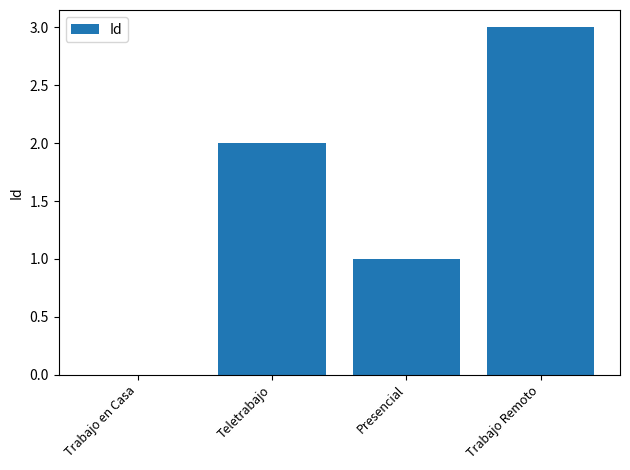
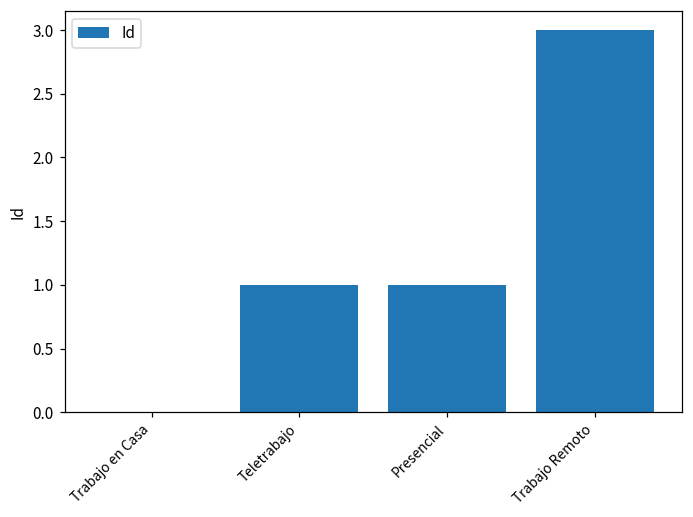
Teletrabajo: 2 -> 1
